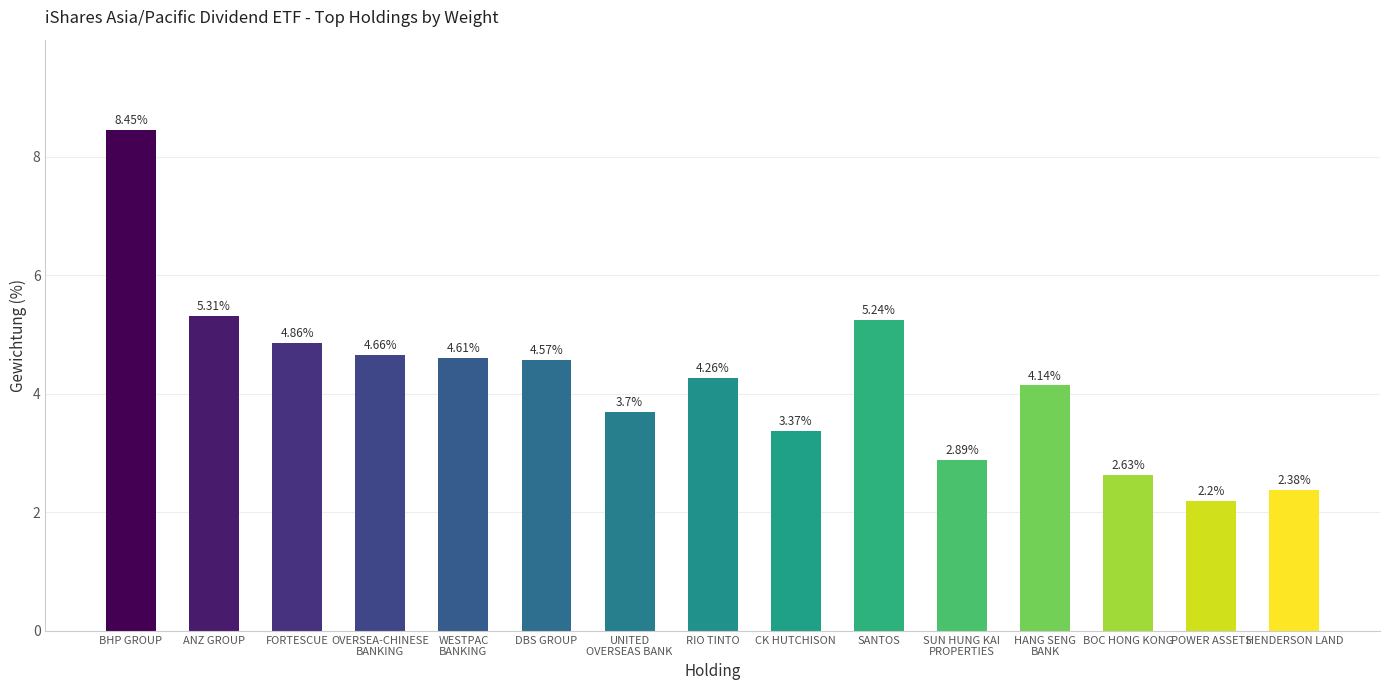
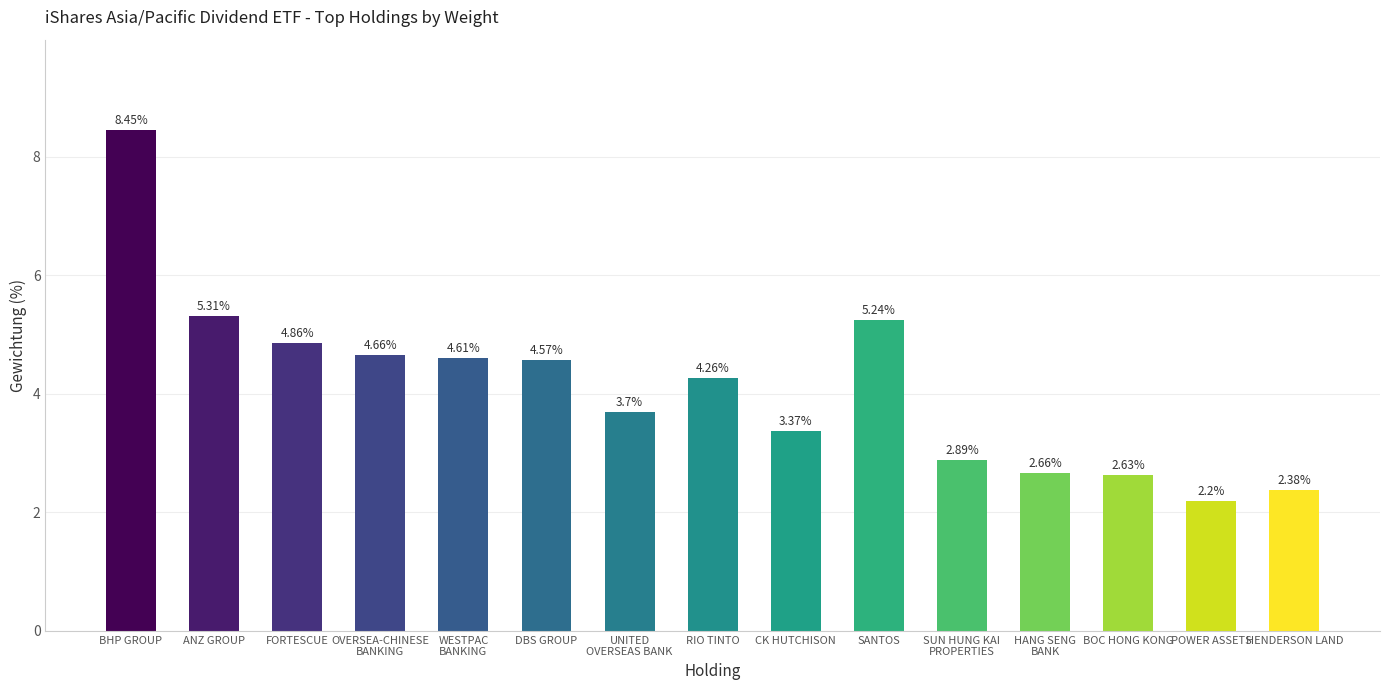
HANG SENG BANK: 4.14% -> 2.66%
